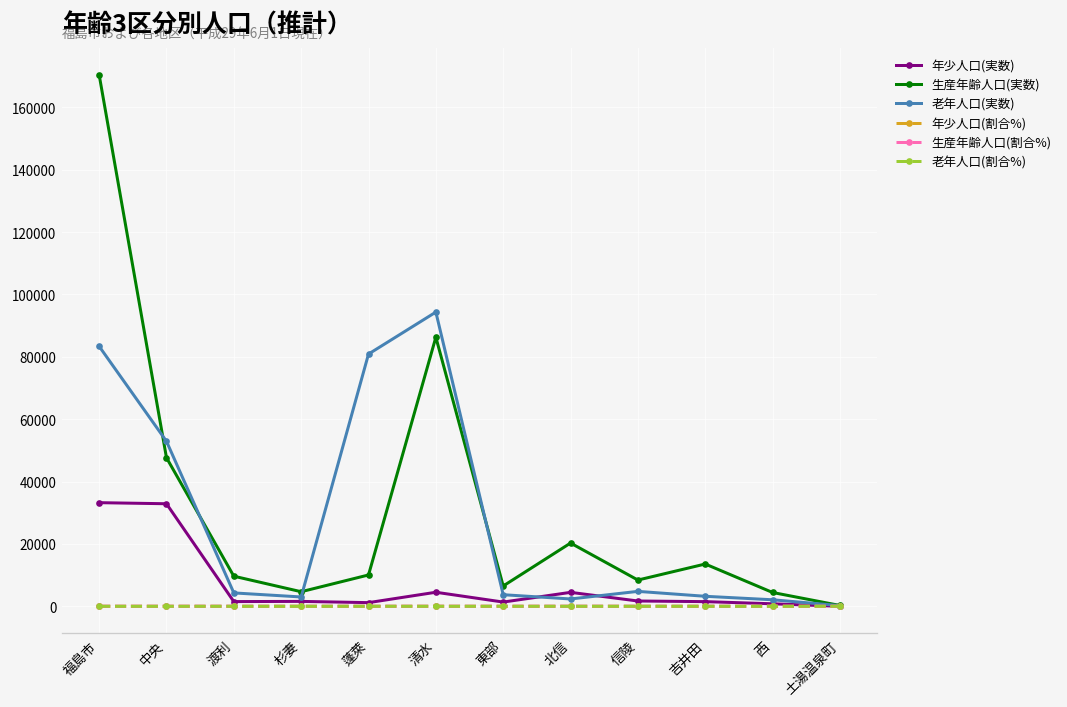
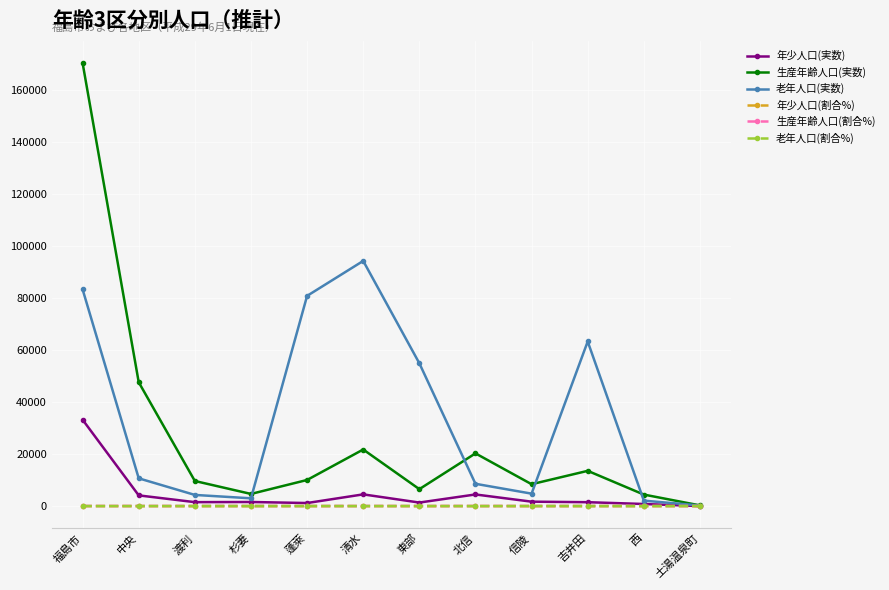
年少人口(実数), 中央: 33000 -> 4000
老年人口(実数), 中央: 53000 -> 11000
生産年齢人口(実数), 清水: 86000 -> 22000
老年人口(実数), 東部: 4000 -> 55000
老年人口(実数), 北信: 2000 -> 9000
老年人口(実数), 吉井田: 3000 -> 63000
